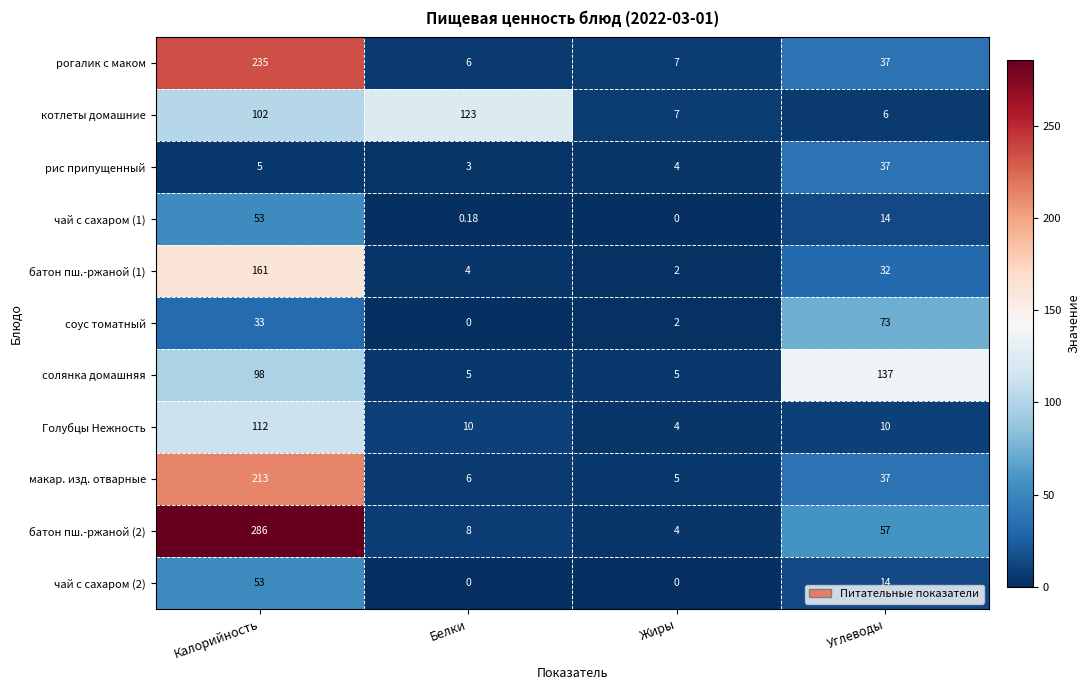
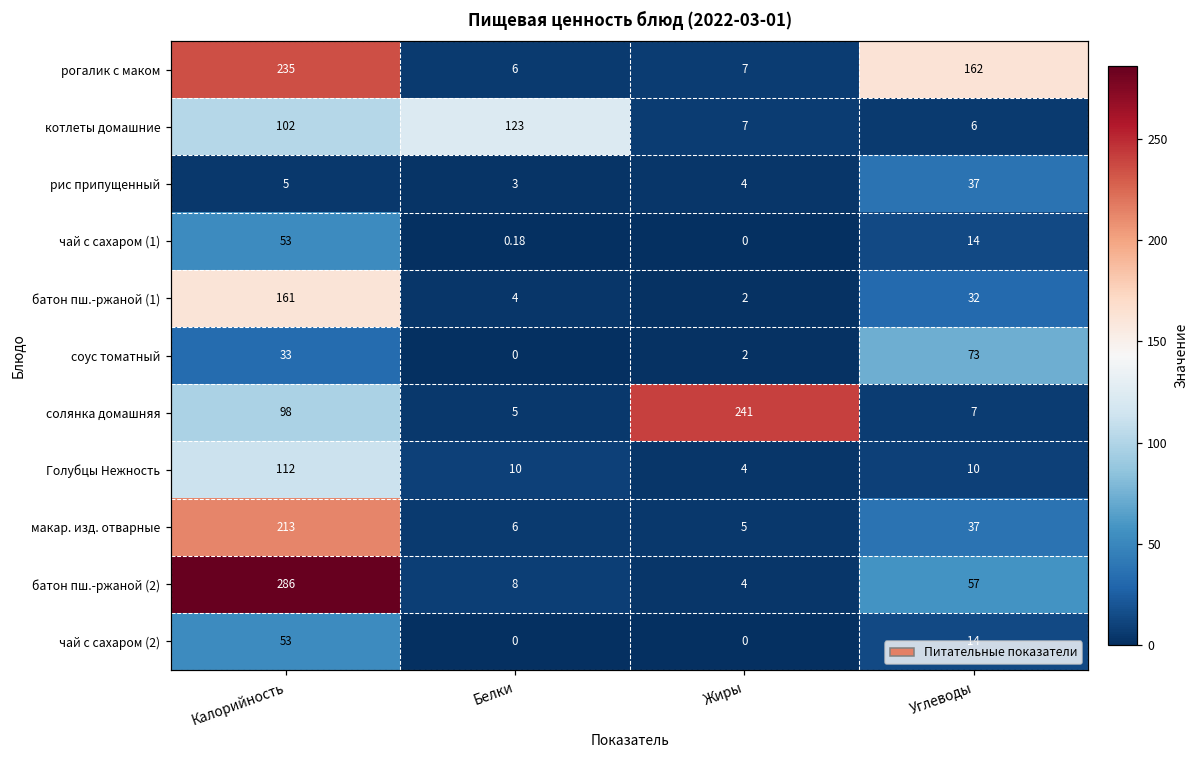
рогалик с маком, Углеводы: 37 -> 162
солянка домашняя, Жиры: 5 -> 241
солянка домашняя, Углеводы: 137 -> 7
